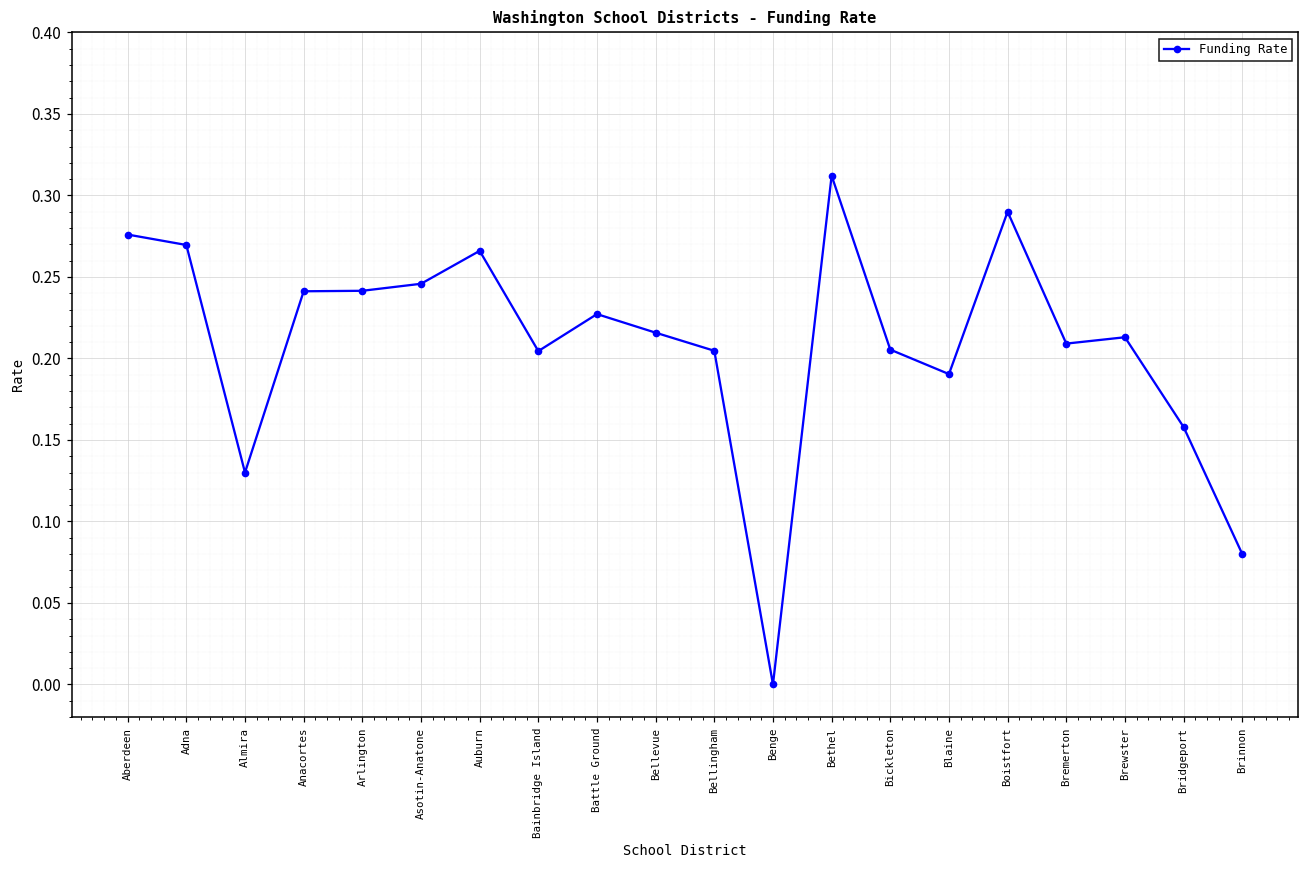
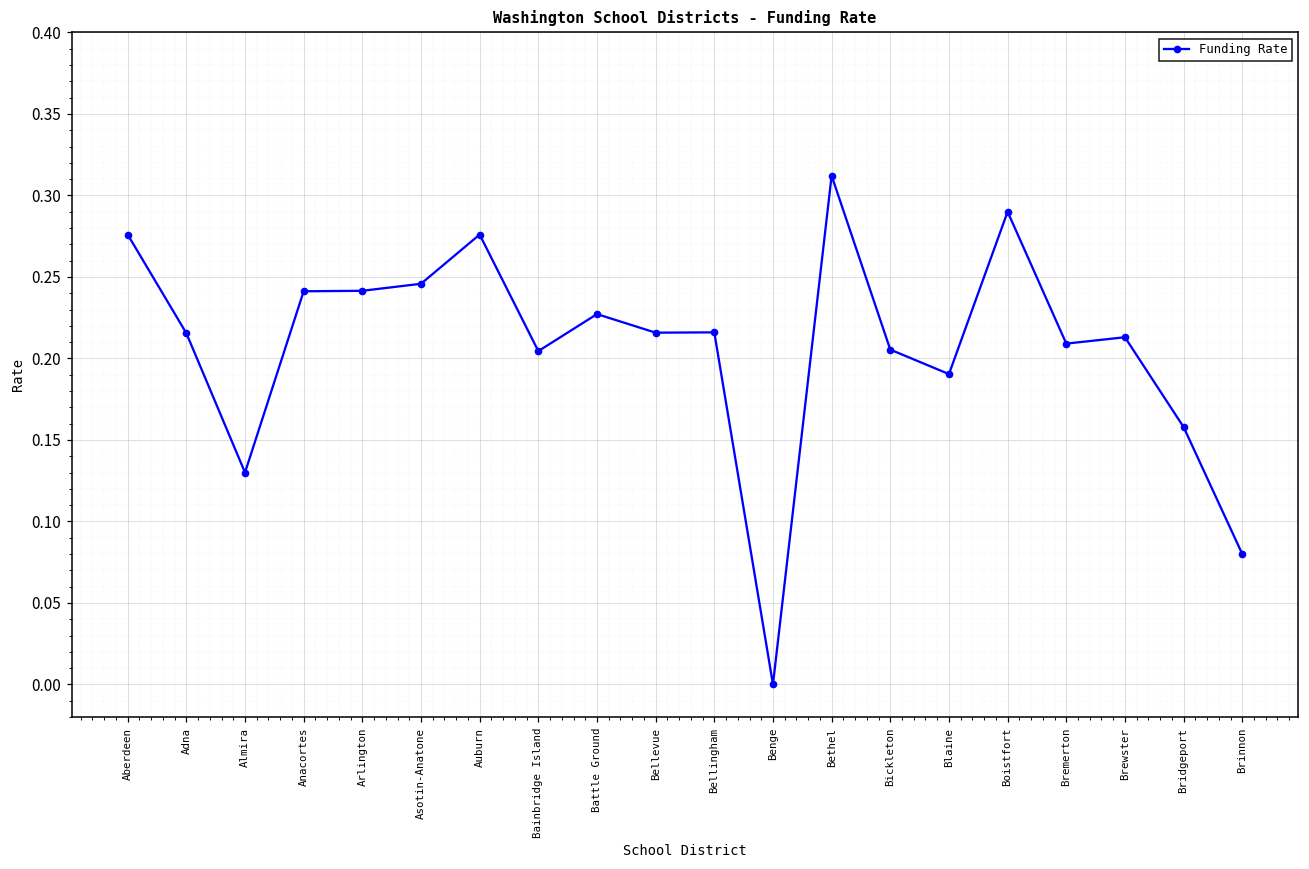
Adna: 0.270 -> 0.216
Auburn: 0.266 -> 0.276
Bellingham: 0.205 -> 0.216
